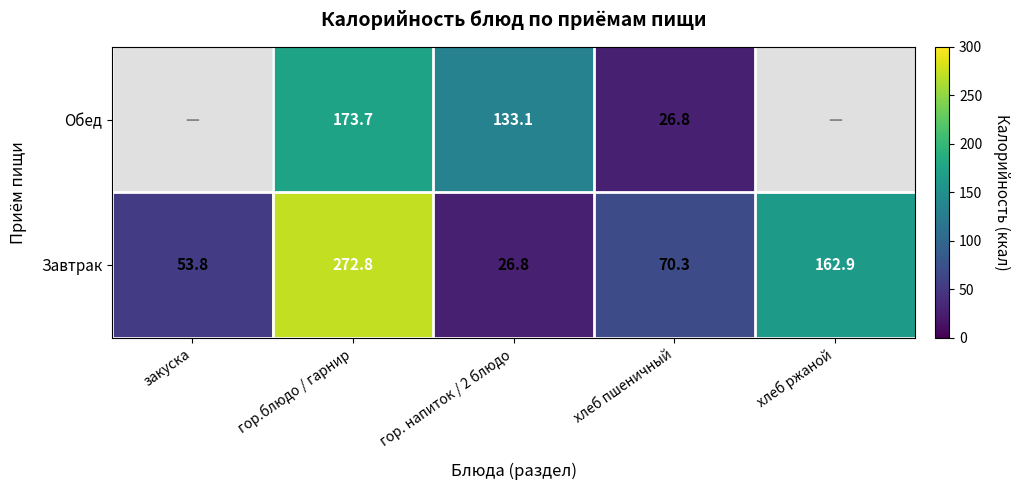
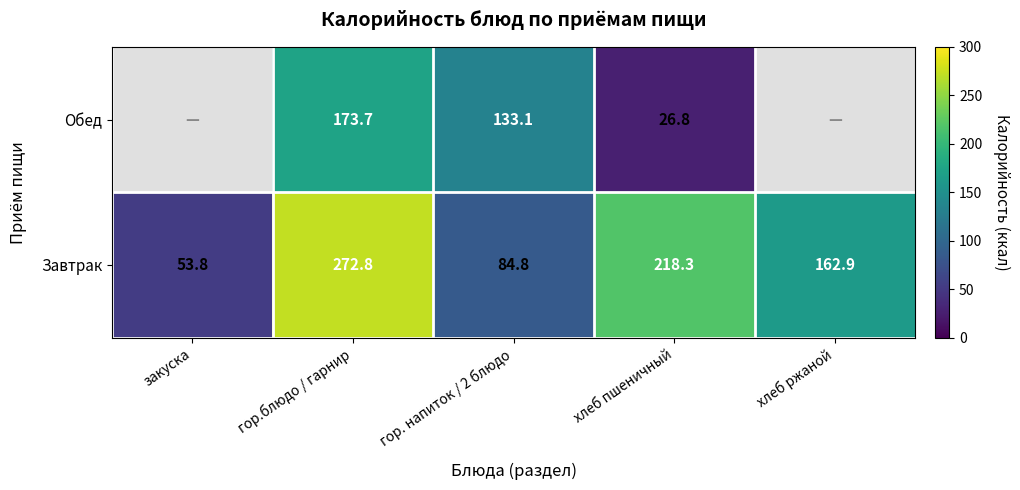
Завтрак, гор. напиток / 2 блюдо: 26.8 -> 84.8
Завтрак, хлеб пшеничный: 70.3 -> 218.3
